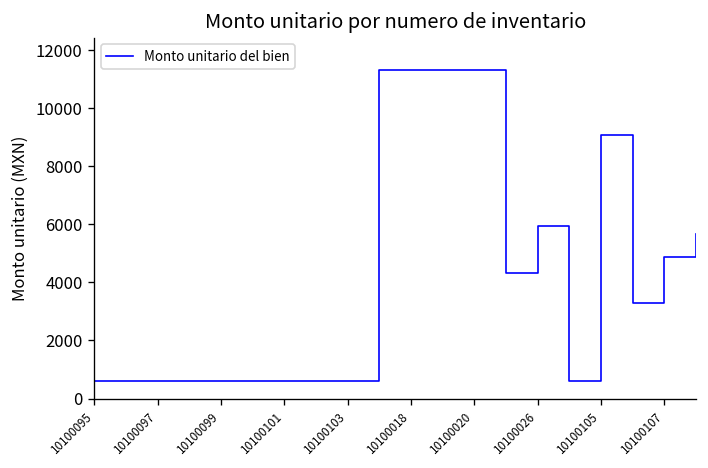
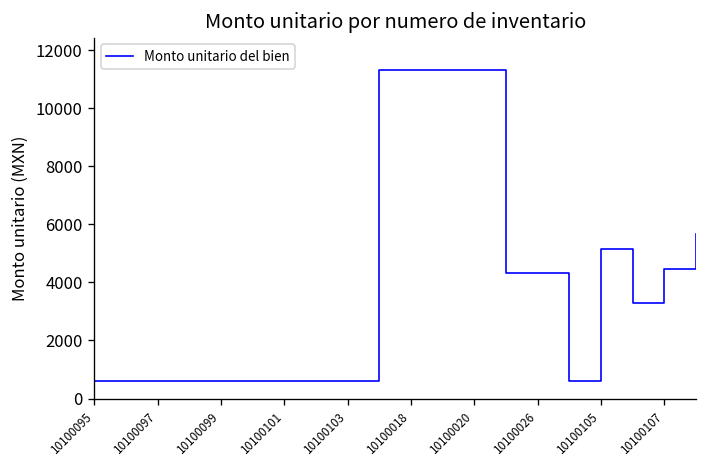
10100026: 5900 -> 4300
10100105: 9100 -> 5100
10100107: 4900 -> 4500
